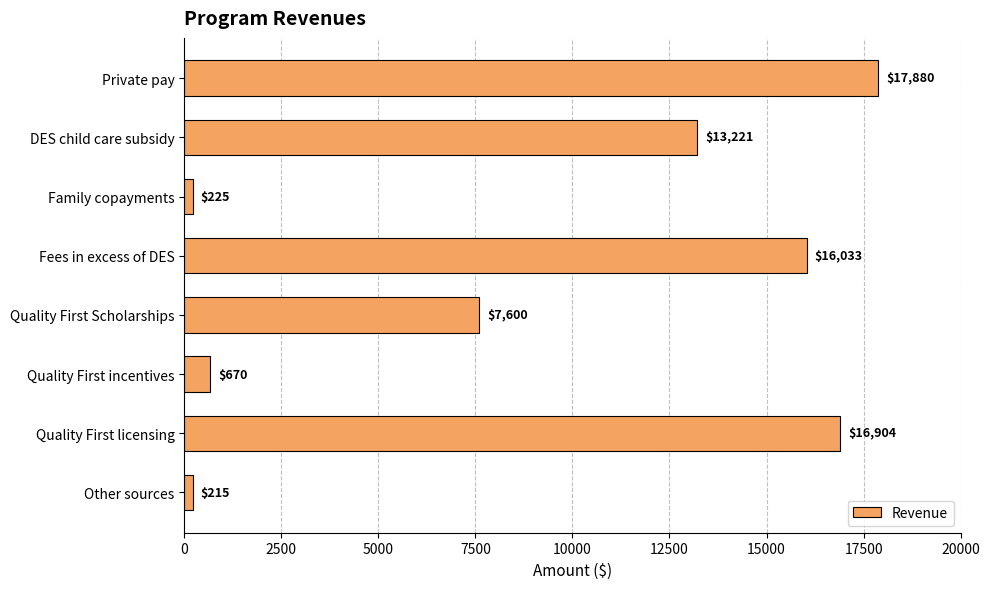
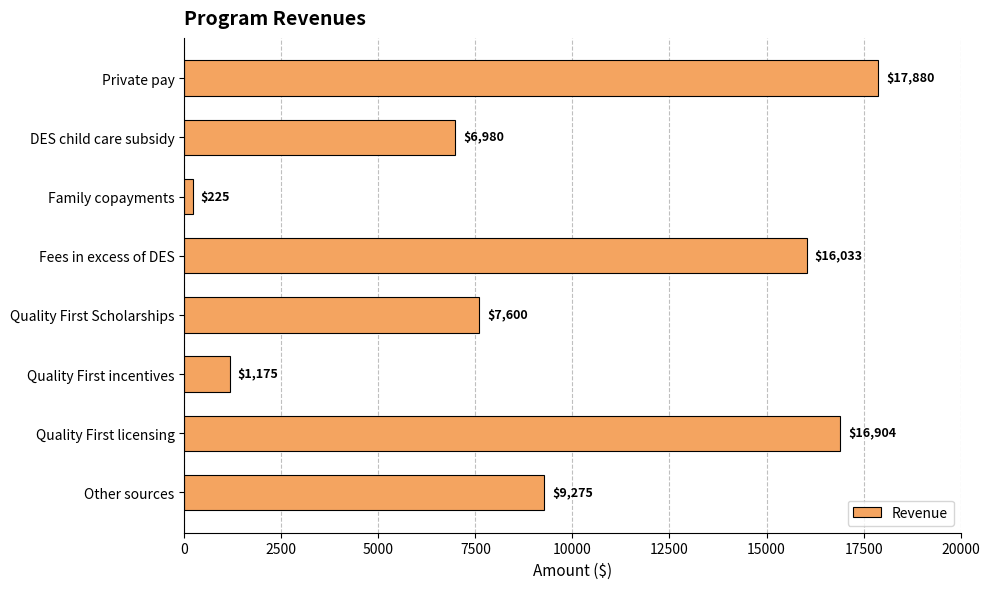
DES child care subsidy: $13,221 -> $6,980
Quality First incentives: $670 -> $1,175
Other sources: $215 -> $9,275
